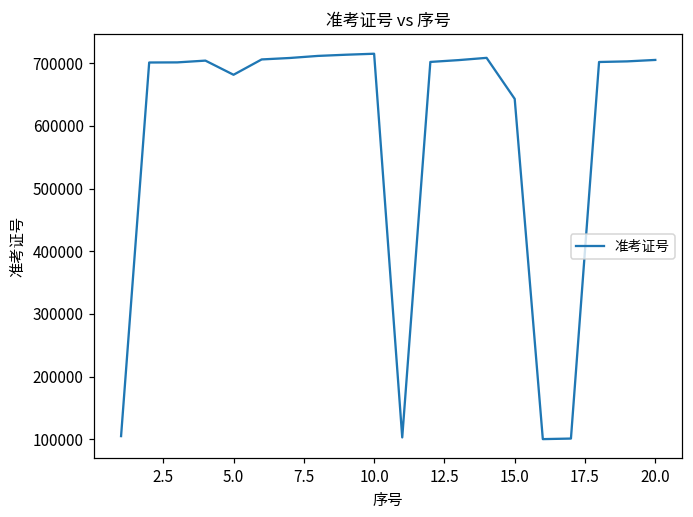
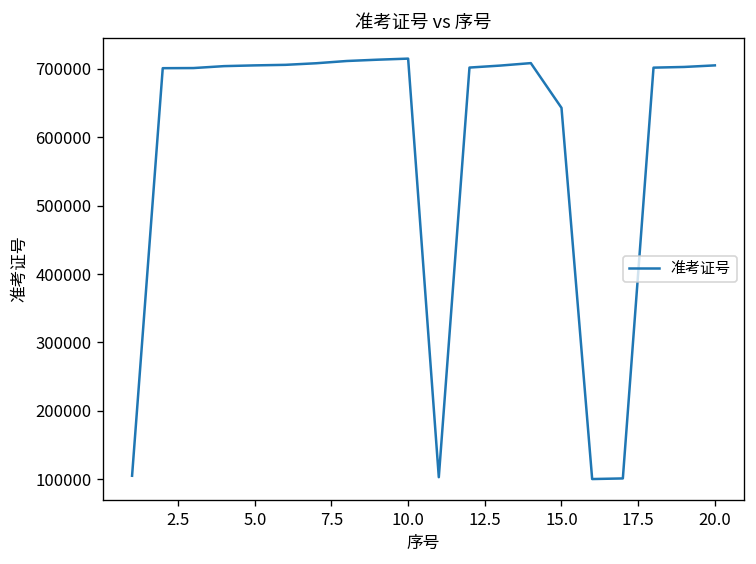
5.0: 680000 -> 710000
